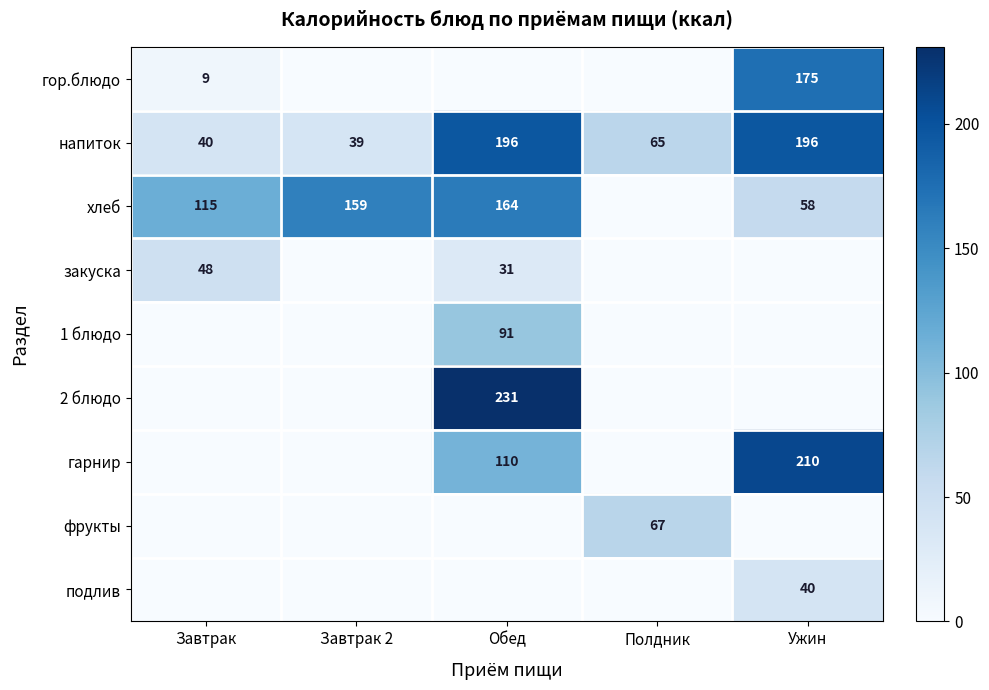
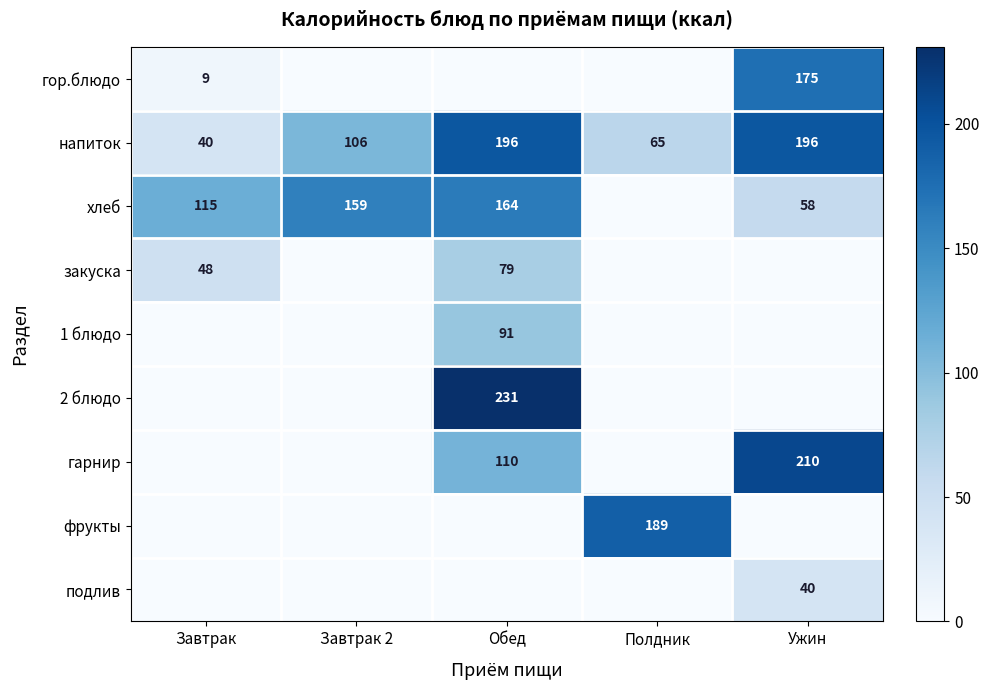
напиток, Завтрак 2: 39 -> 106
закуска, Обед: 31 -> 79
фрукты, Полдник: 67 -> 189
